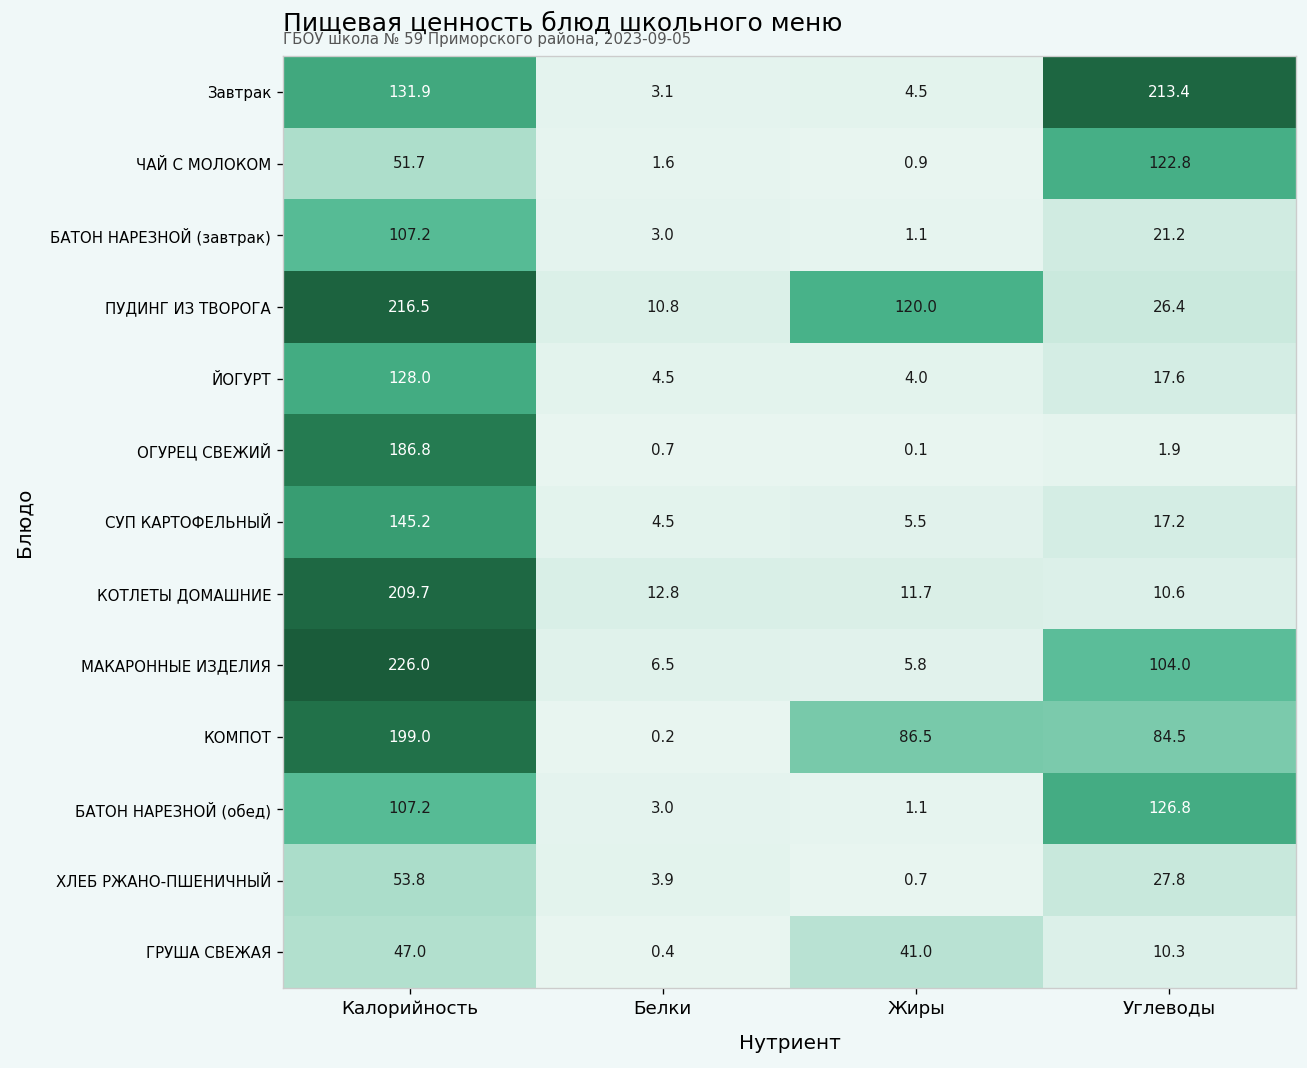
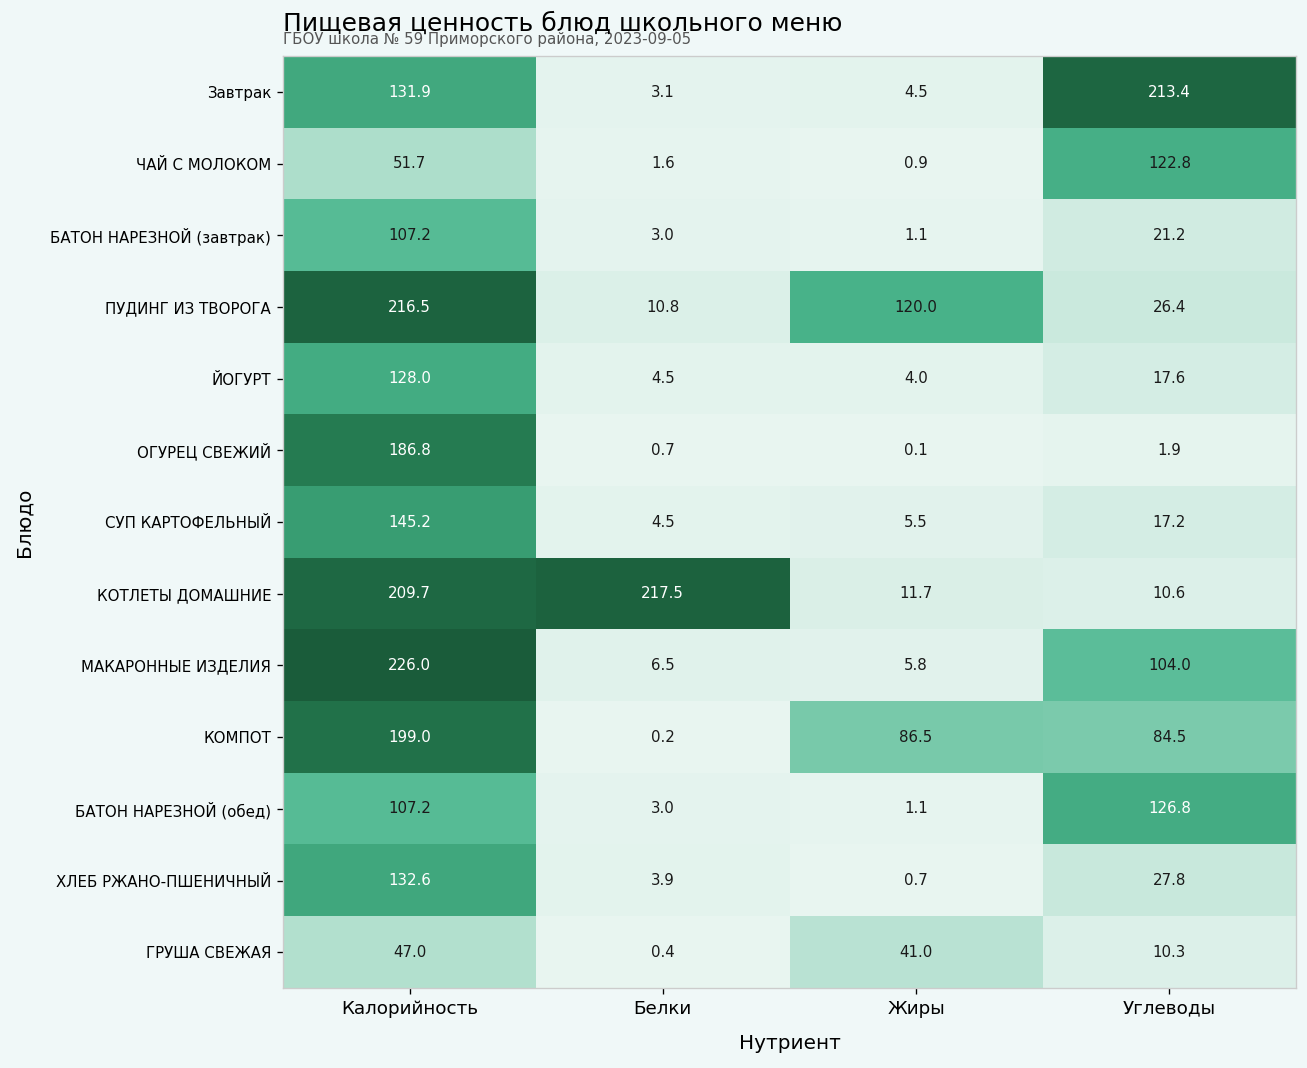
КОТЛЕТЫ ДОМАШНИЕ, Белки: 12.8 -> 217.5
ХЛЕБ РЖАНО-ПШЕНИЧНЫЙ, Калорийность: 53.8 -> 132.6
